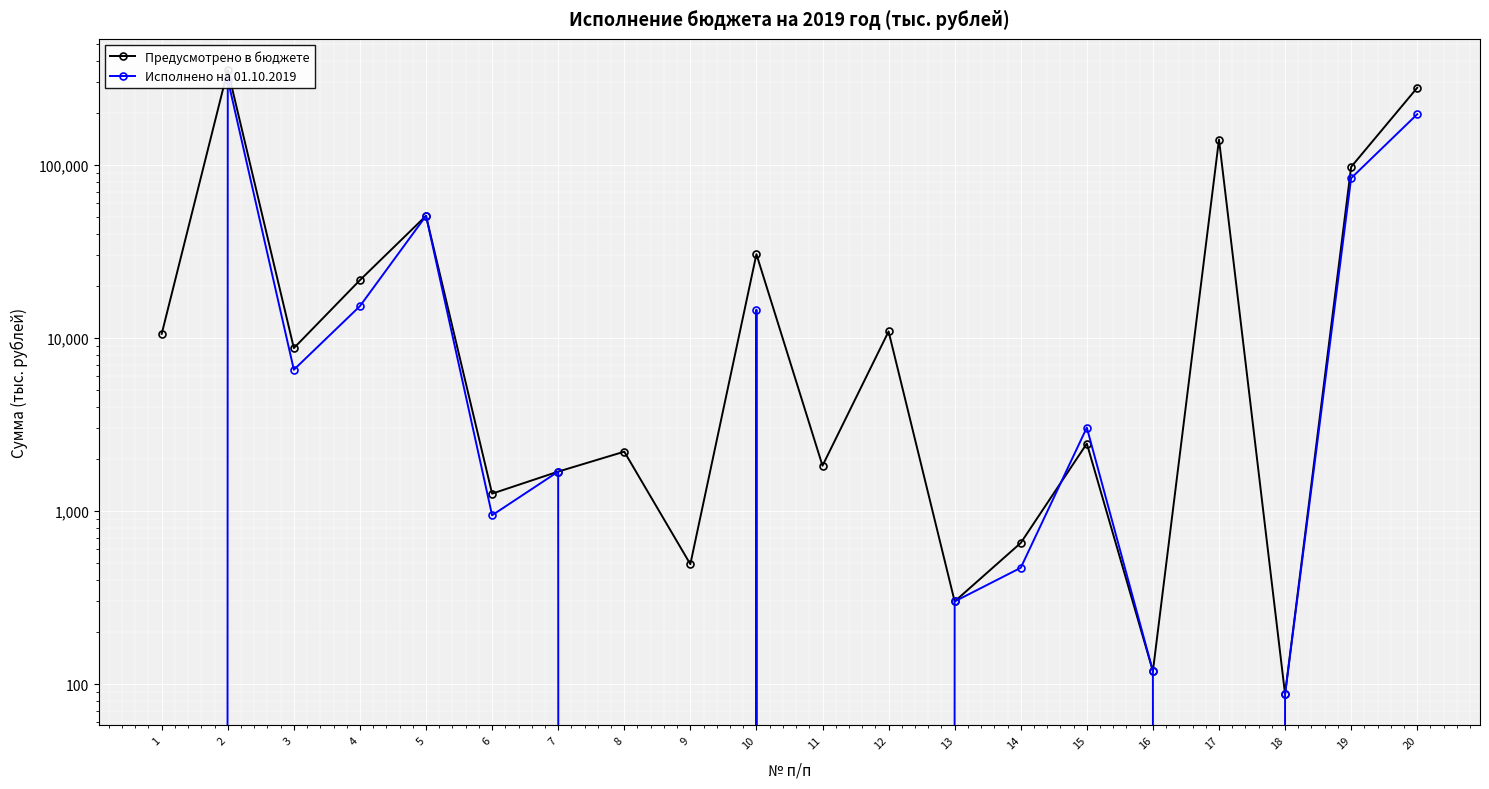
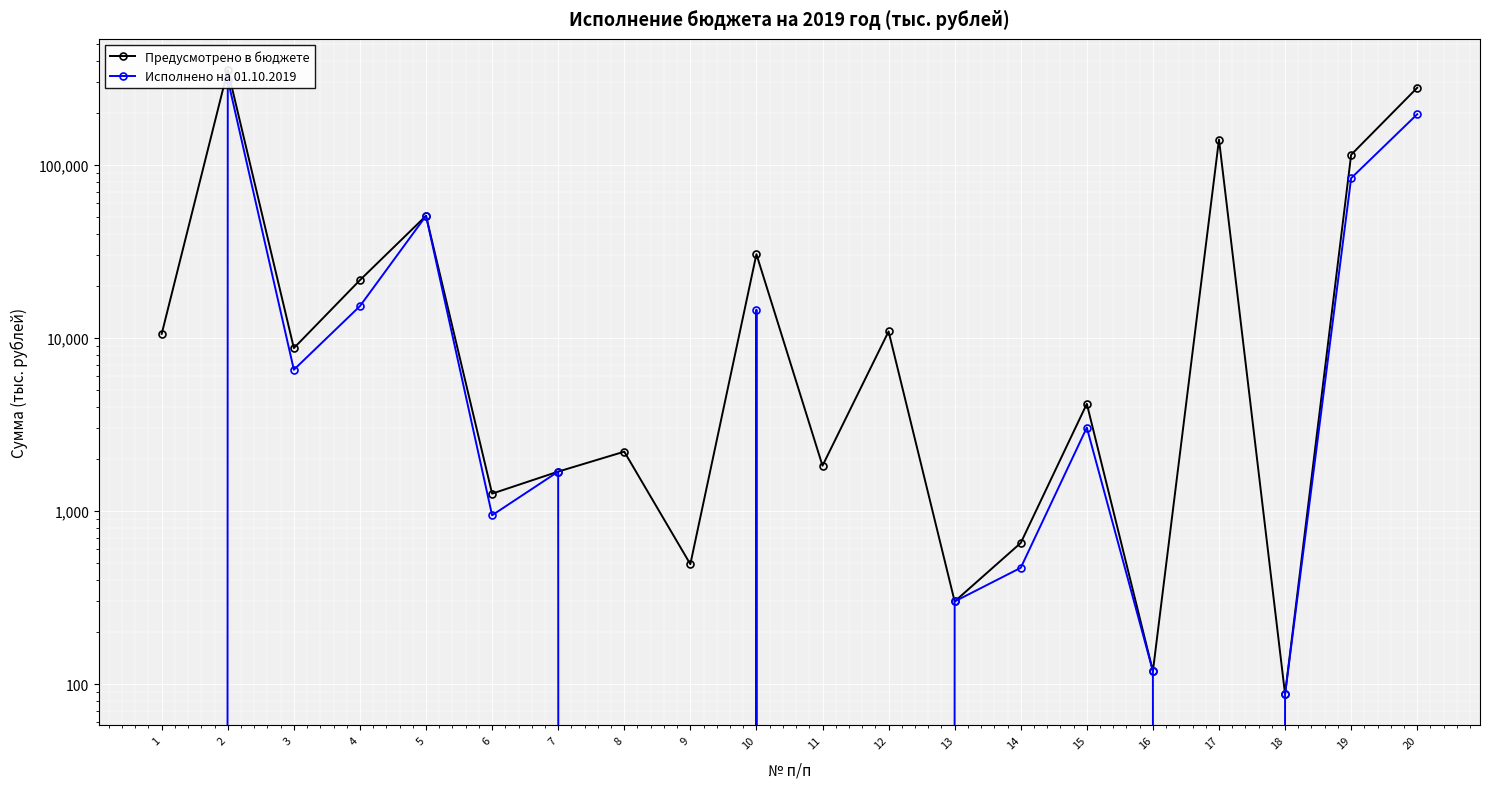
Предусмотрено в бюджете, 15: 2,500 -> 4,200
Предусмотрено в бюджете, 19: 100,000 -> 110,000
